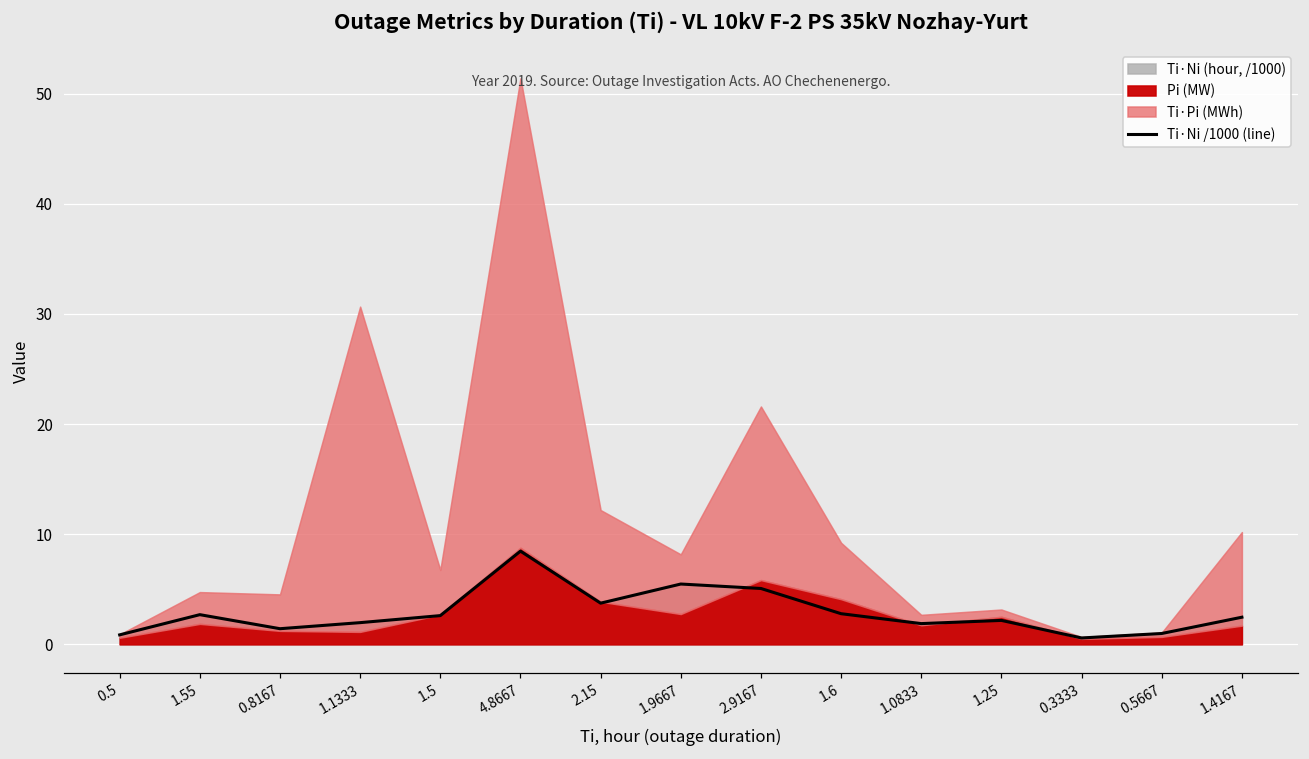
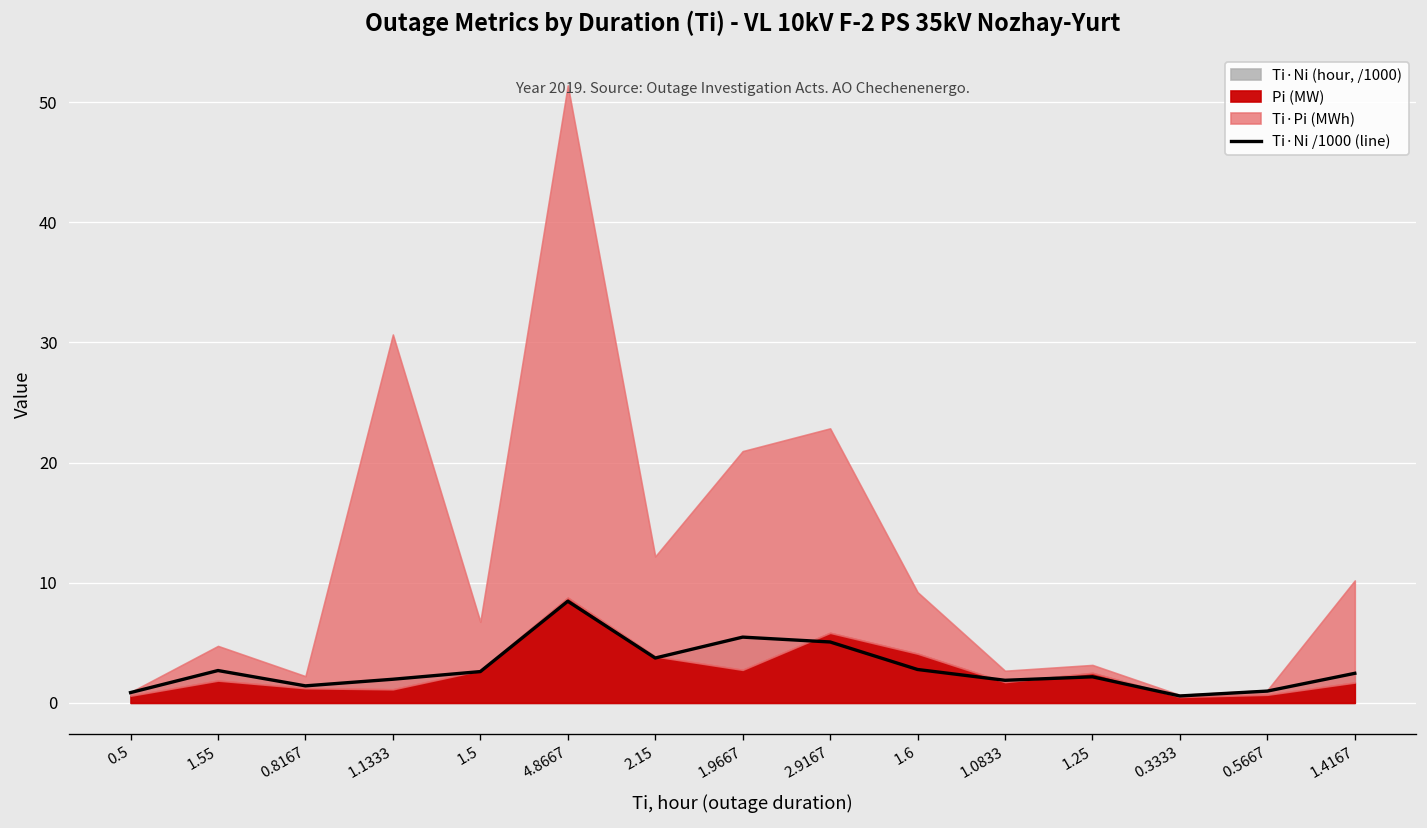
Ti·Pi (MWh), 0.8167: 3.3 -> 1.0
Ti·Pi (MWh), 1.9667: 5.4 -> 18.2
Ti·Pi (MWh), 2.9167: 15.8 -> 17.0
